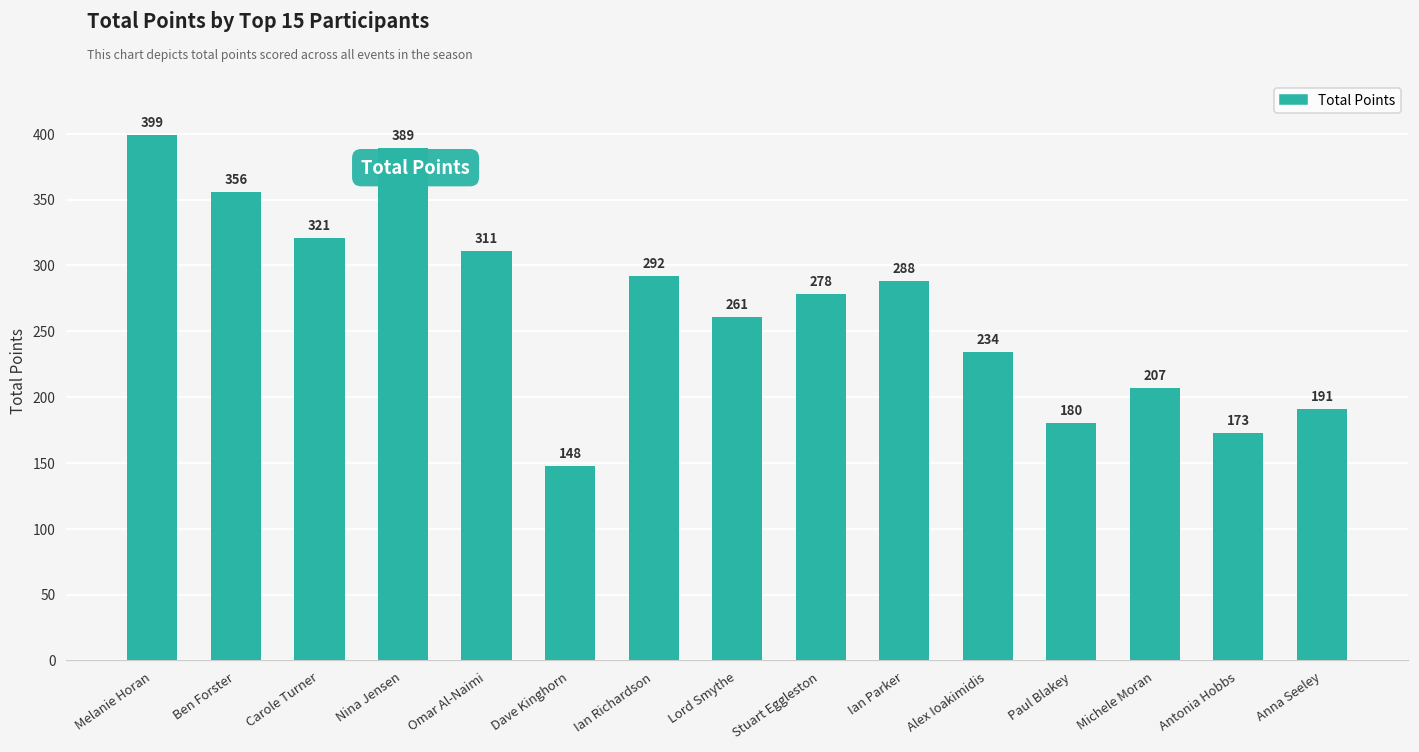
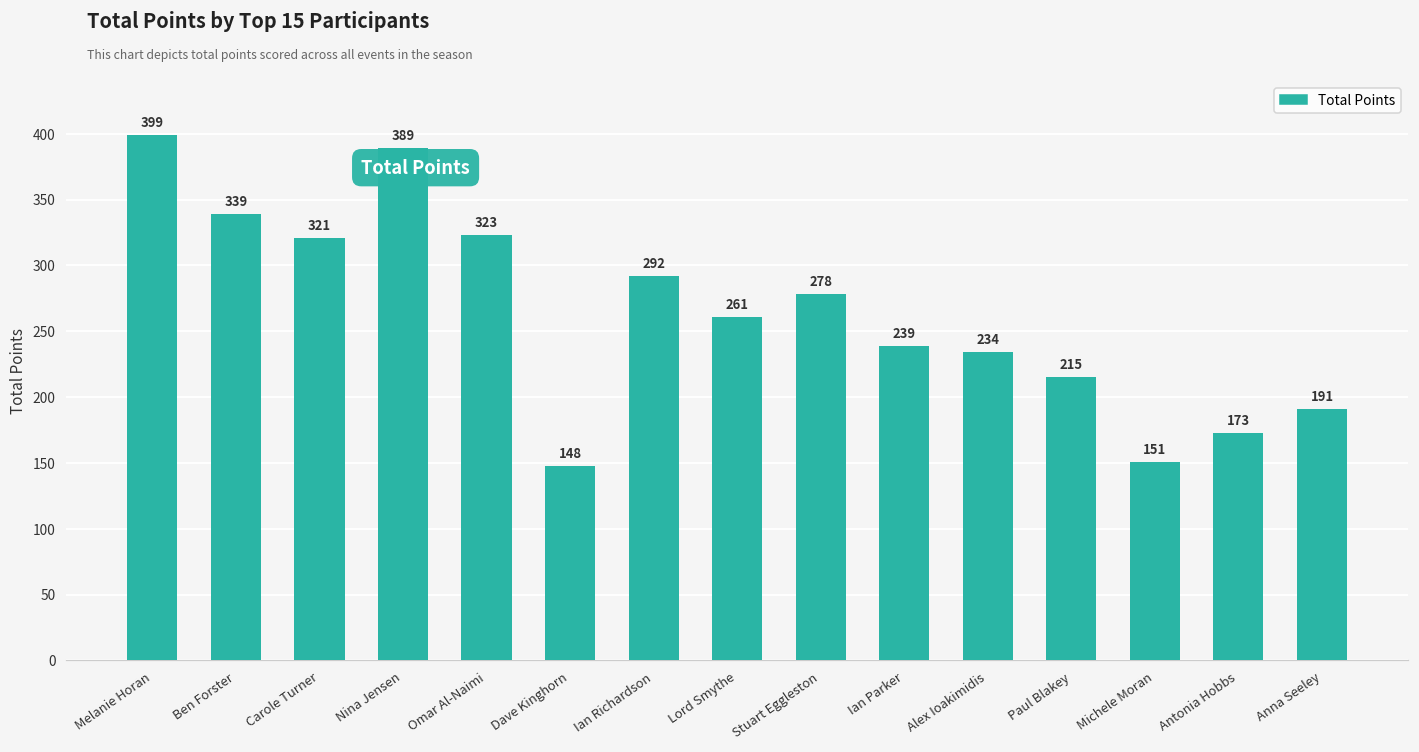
Ben Forster: 356 -> 339
Omar Al-Naimi: 311 -> 323
Ian Parker: 288 -> 239
Paul Blakey: 180 -> 215
Michele Moran: 207 -> 151
